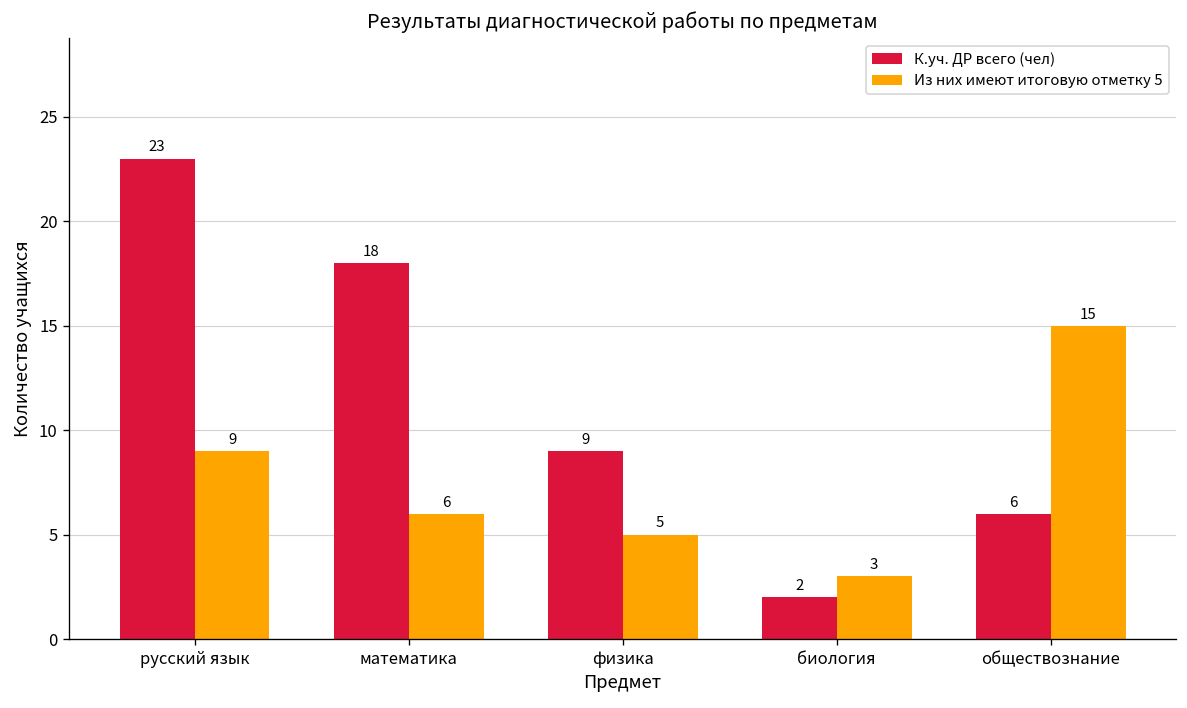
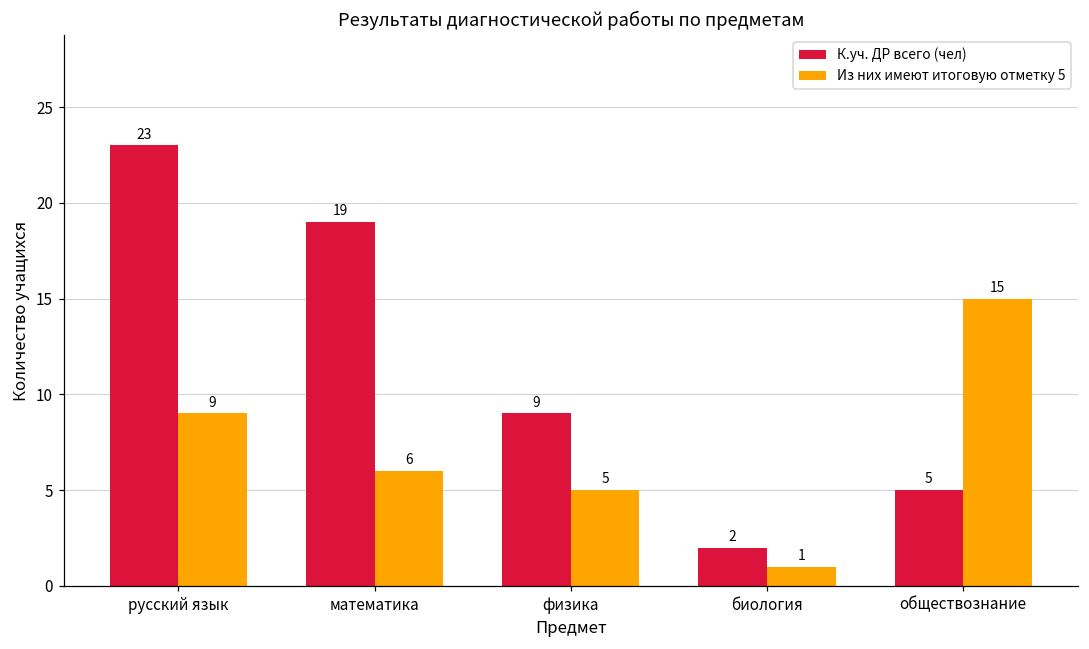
К.уч. ДР всего (чел), математика: 18 -> 19
Из них имеют итоговую отметку 5, биология: 3 -> 1
К.уч. ДР всего (чел), обществознание: 6 -> 5
